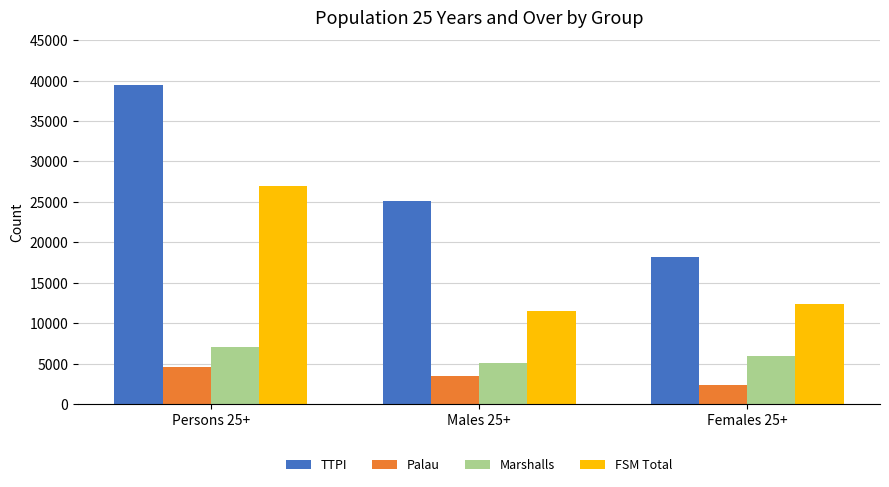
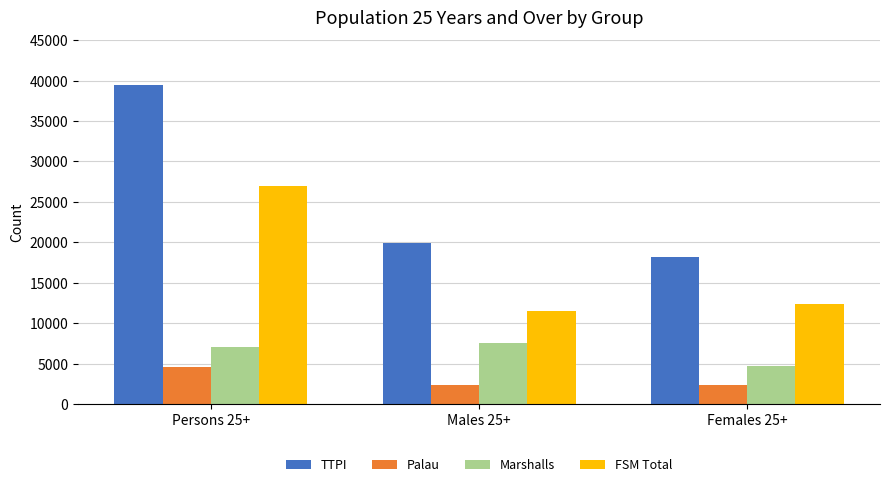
TTPI, Males 25+: 25000 -> 20000
Palau, Males 25+: 4000 -> 2000
Marshalls, Males 25+: 5000 -> 8000
Marshalls, Females 25+: 6000 -> 5000
